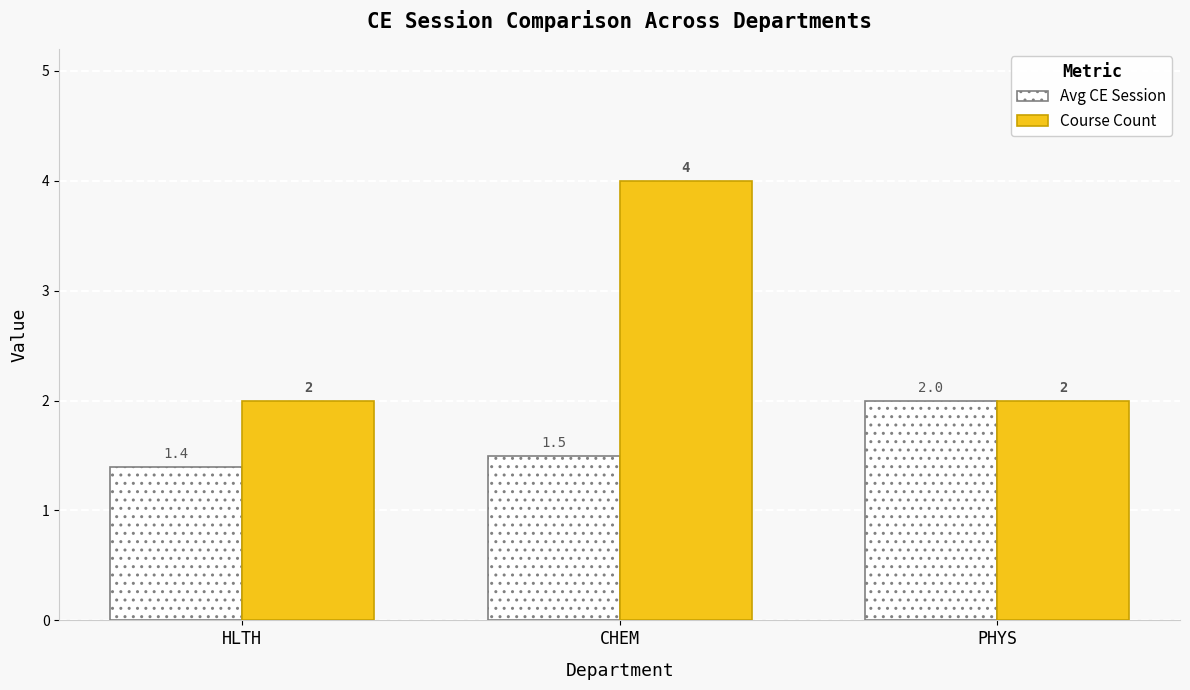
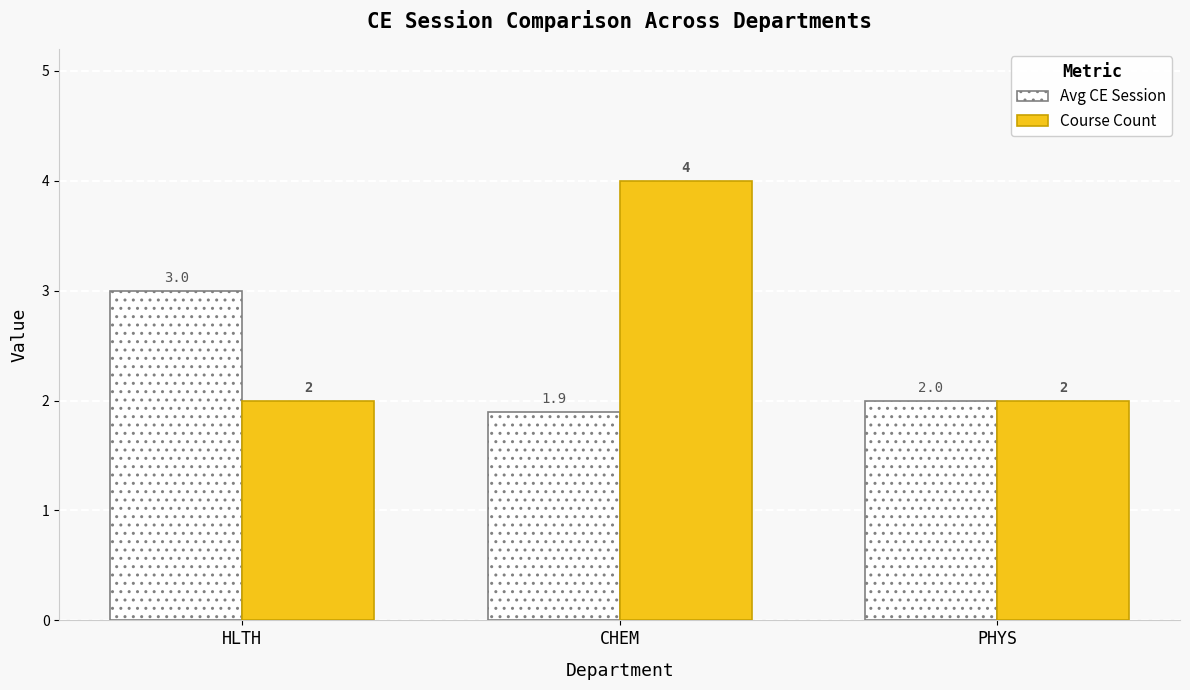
Avg CE Session, HLTH: 1.4 -> 3.0
Avg CE Session, CHEM: 1.5 -> 1.9
